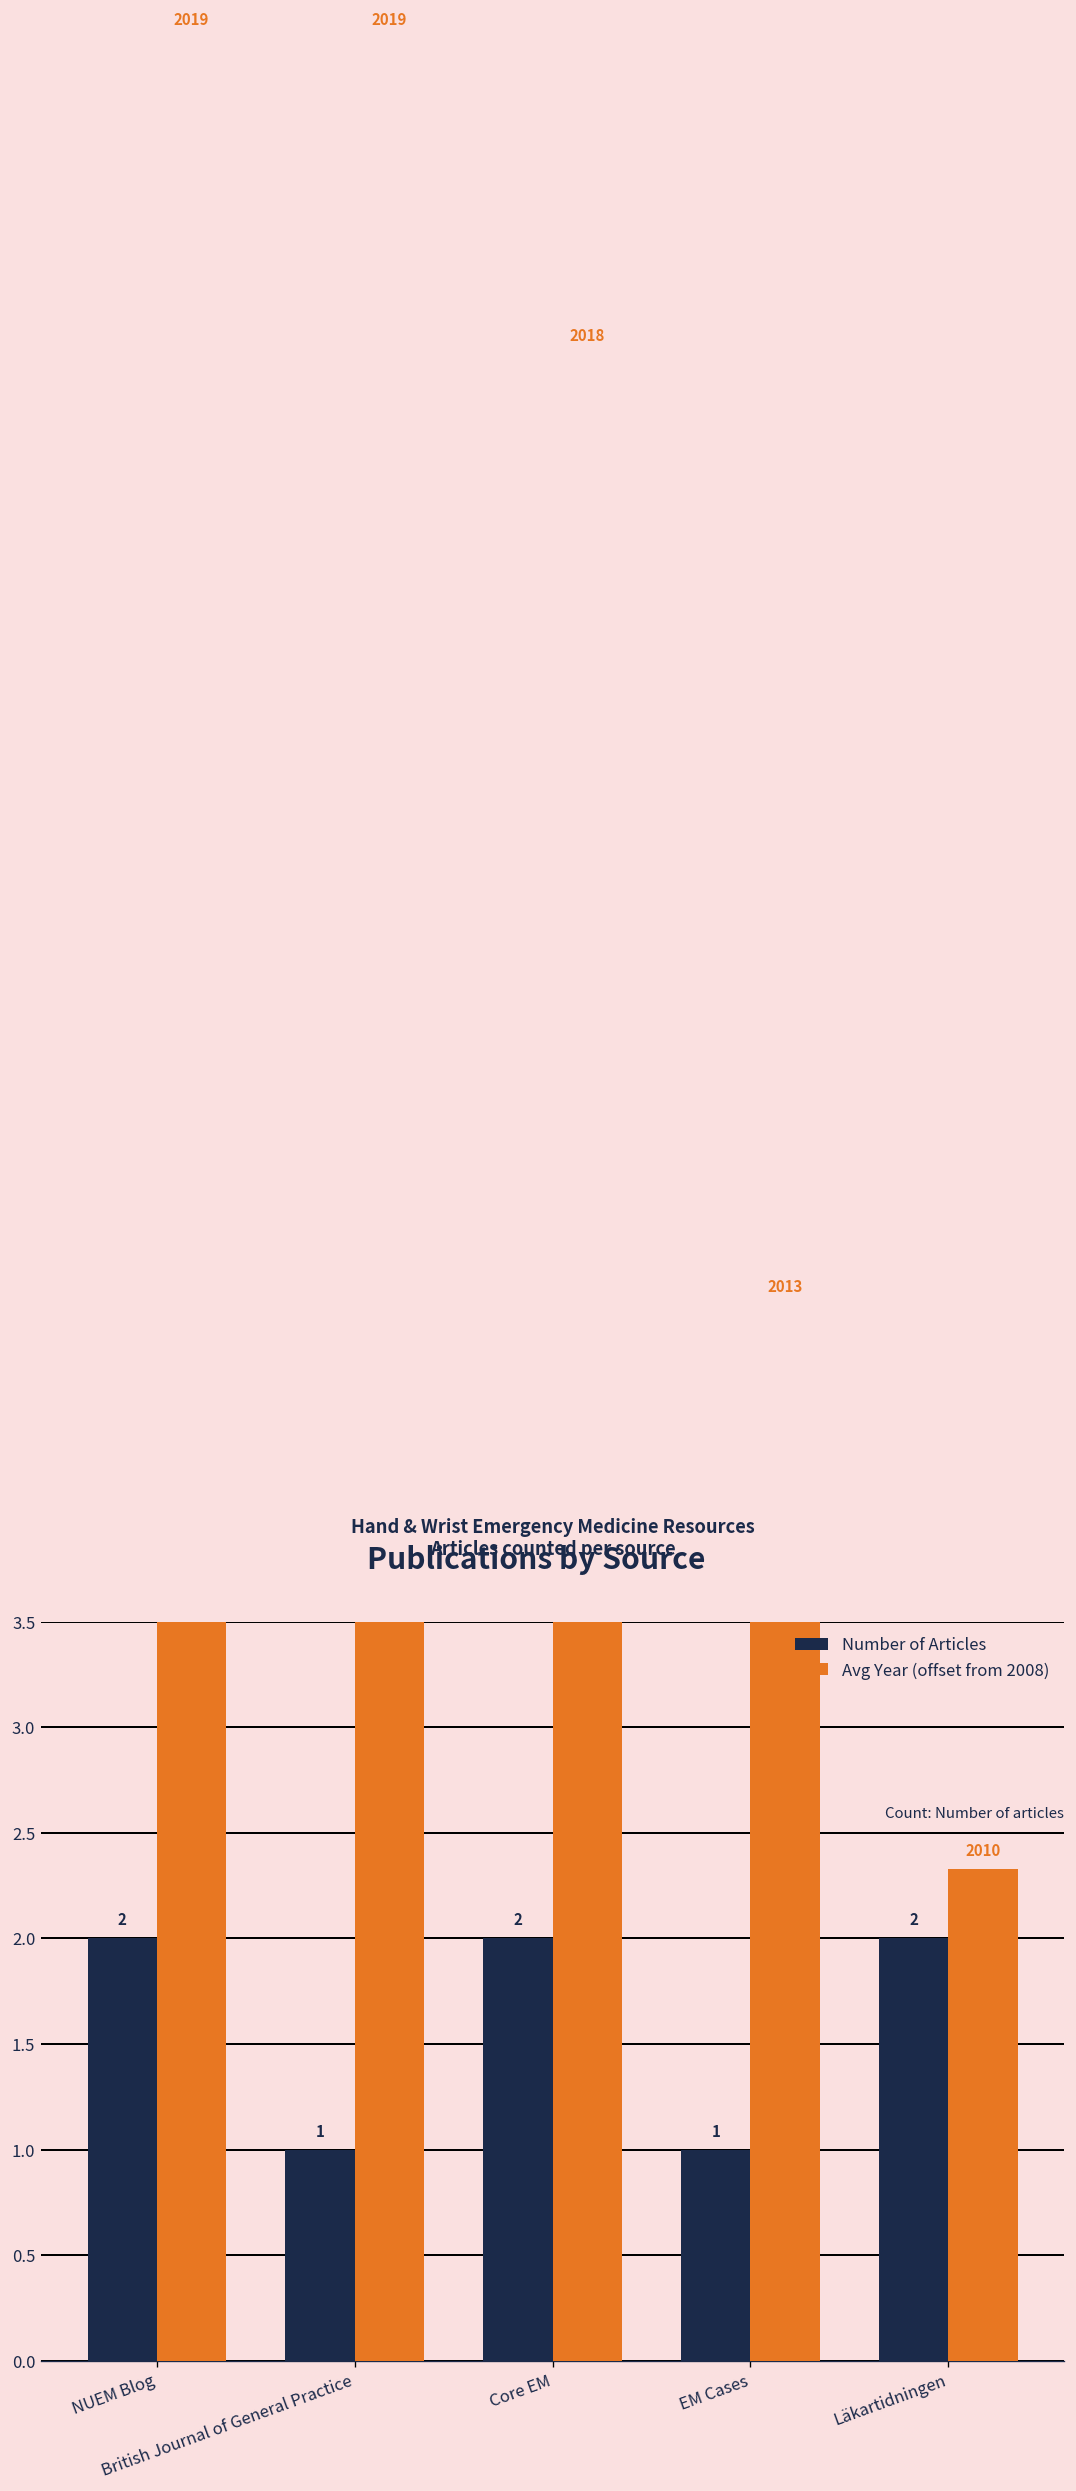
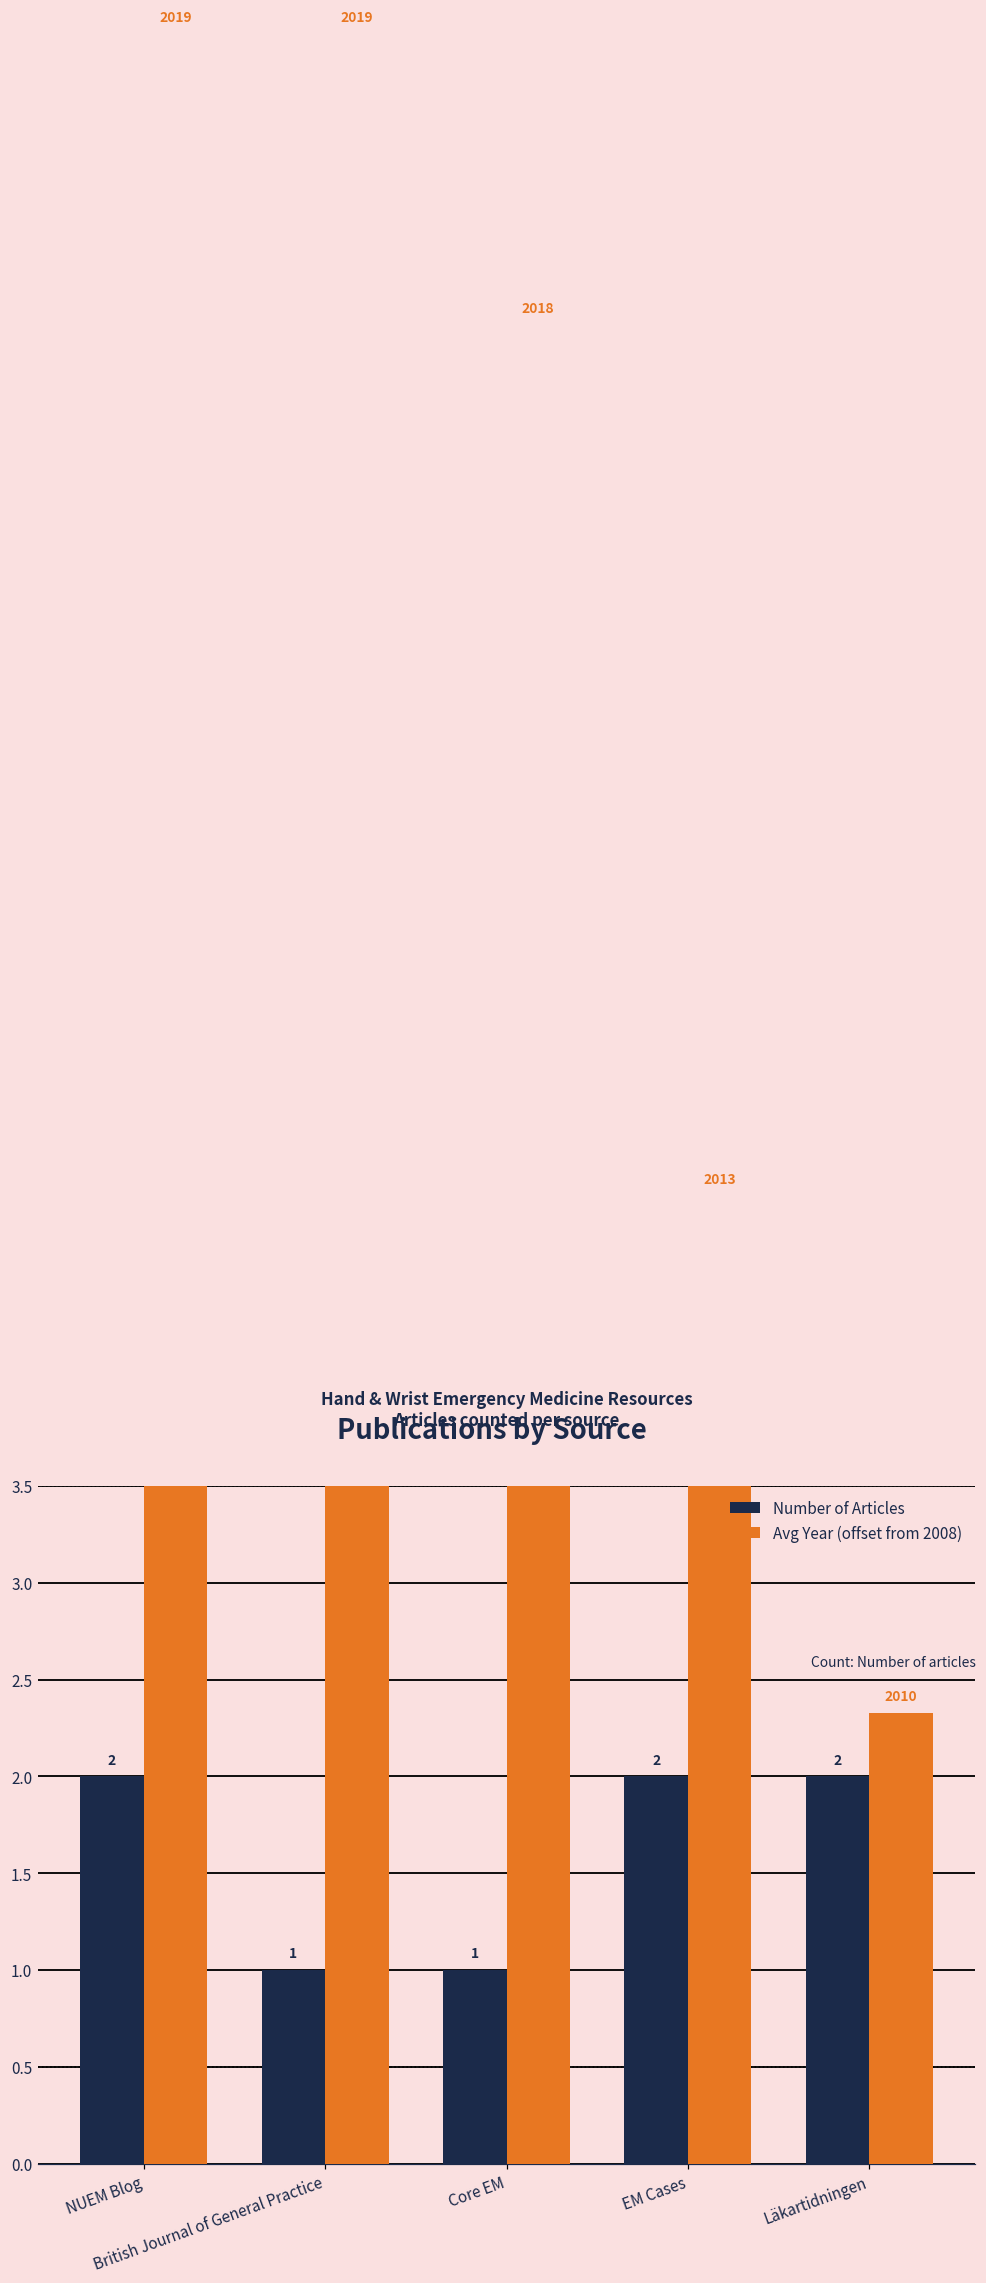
Number of Articles, Core EM: 2 -> 1
Number of Articles, EM Cases: 1 -> 2
